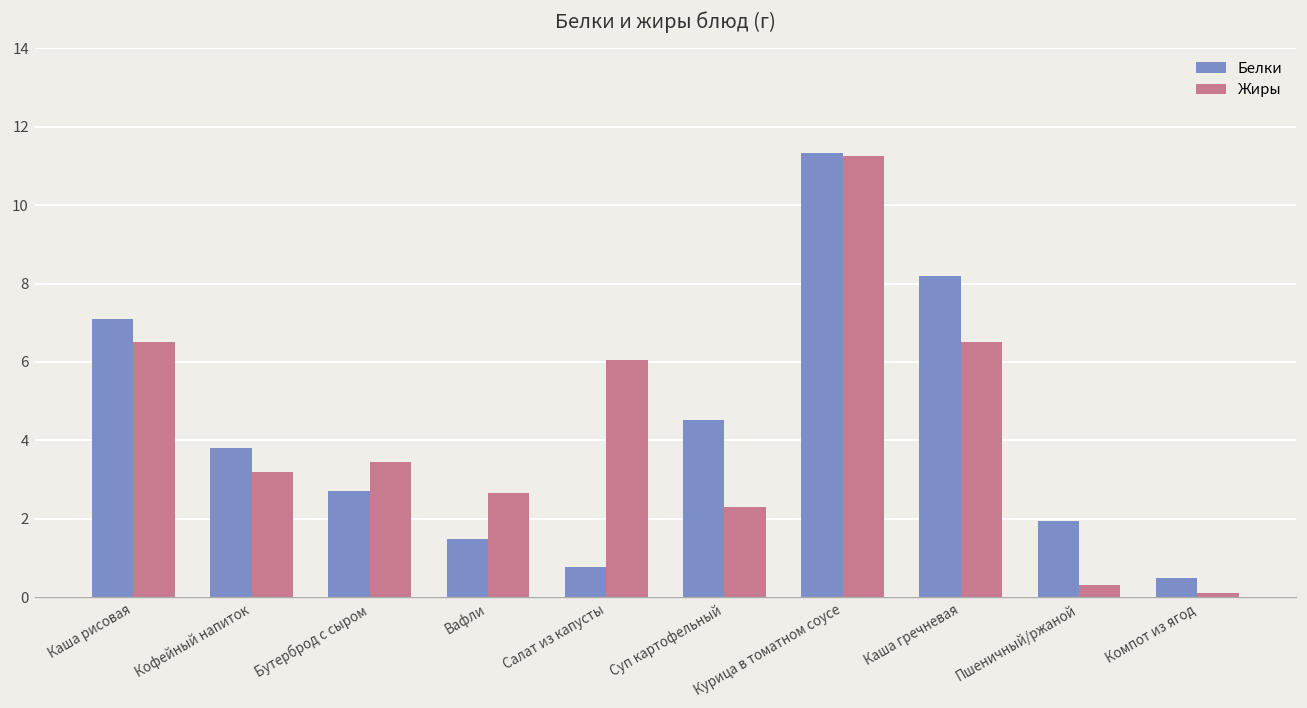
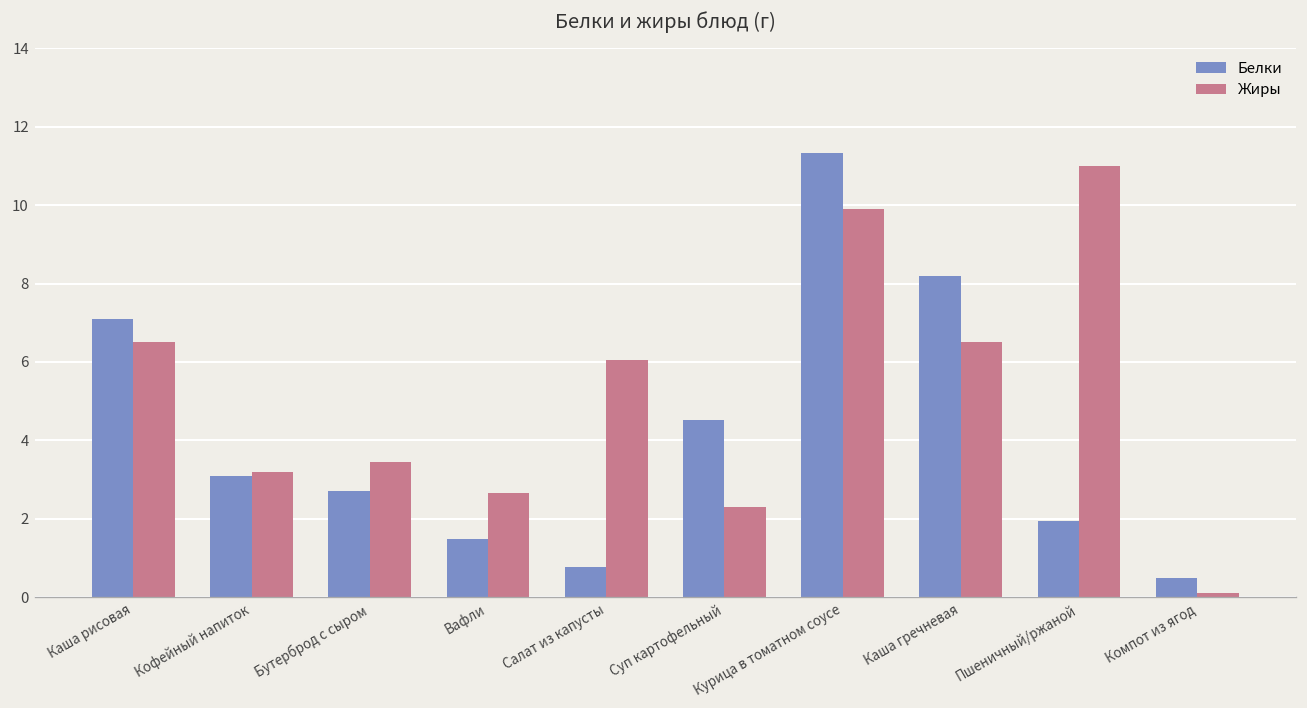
Белки, Кофейный напиток: 3.8 -> 3.1
Жиры, Курица в томатном соусе: 11.3 -> 9.9
Жиры, Пшеничный/ржаной: 0.3 -> 11.0
